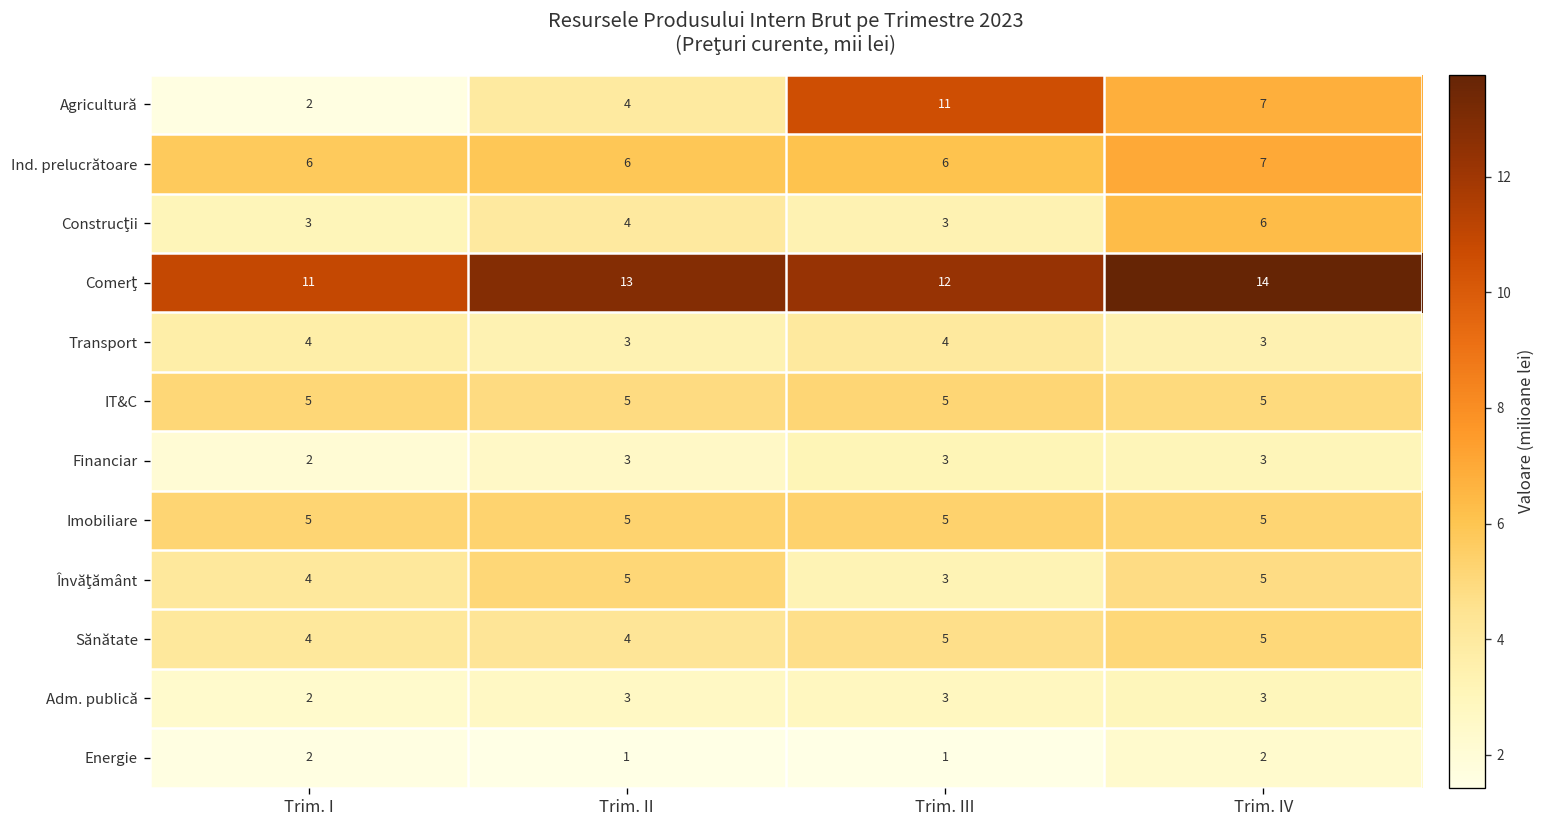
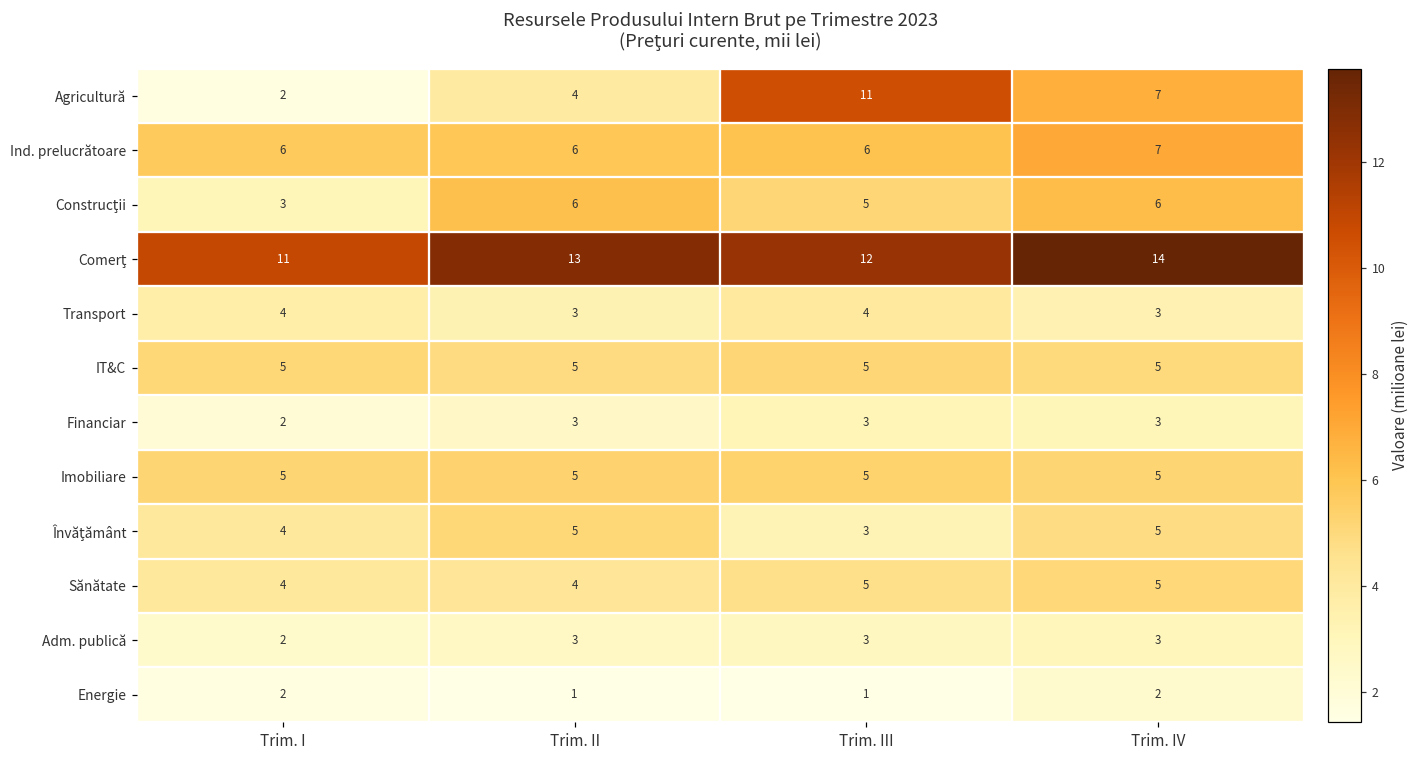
Construcţii, Trim. II: 4 -> 6
Construcţii, Trim. III: 3 -> 5
